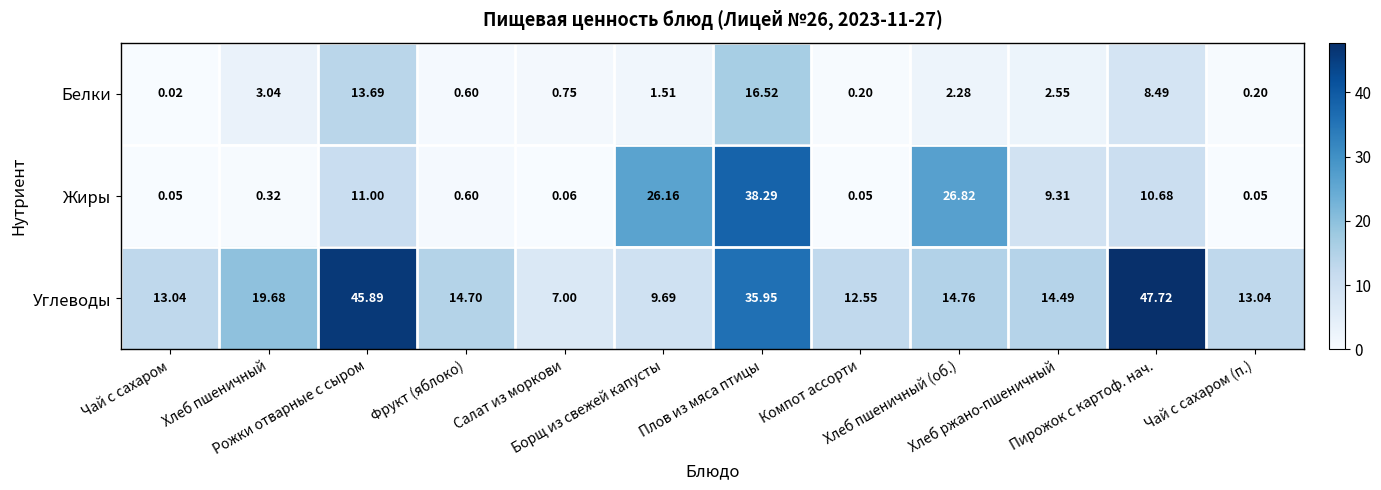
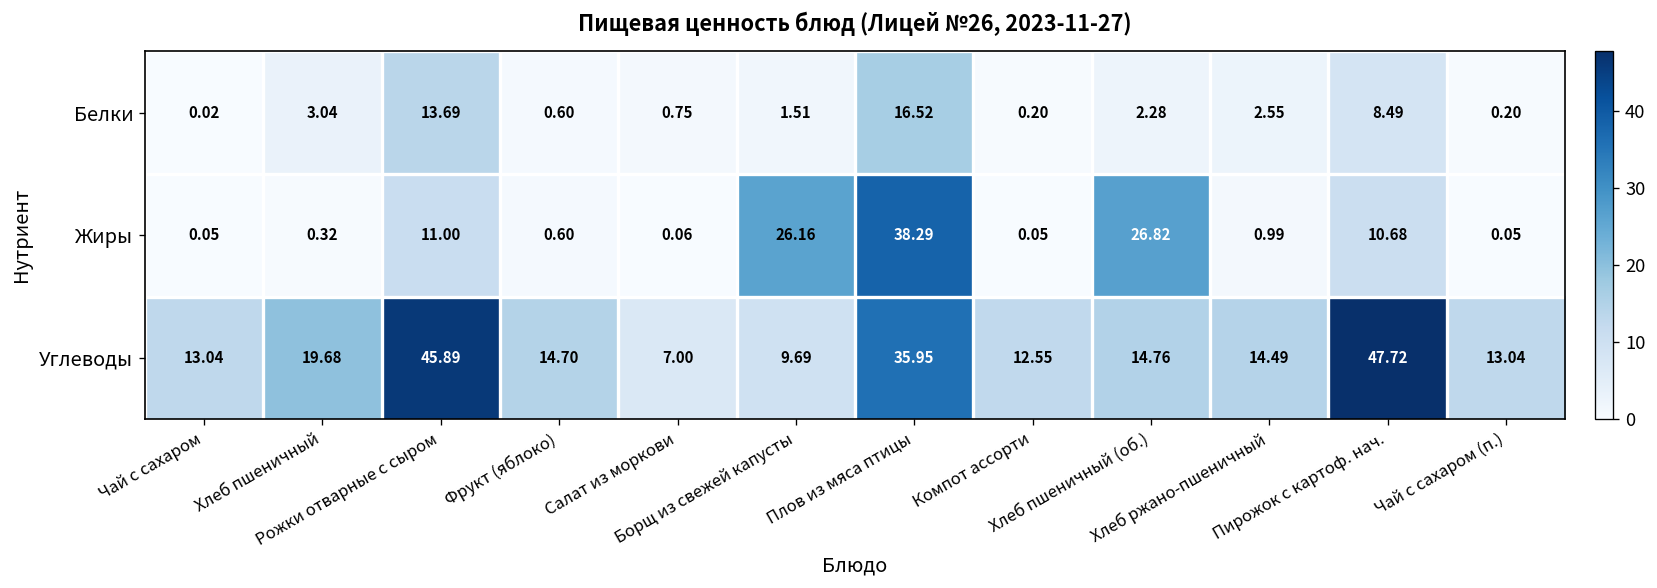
Жиры, Хлеб ржано-пшеничный: 9.31 -> 0.99
